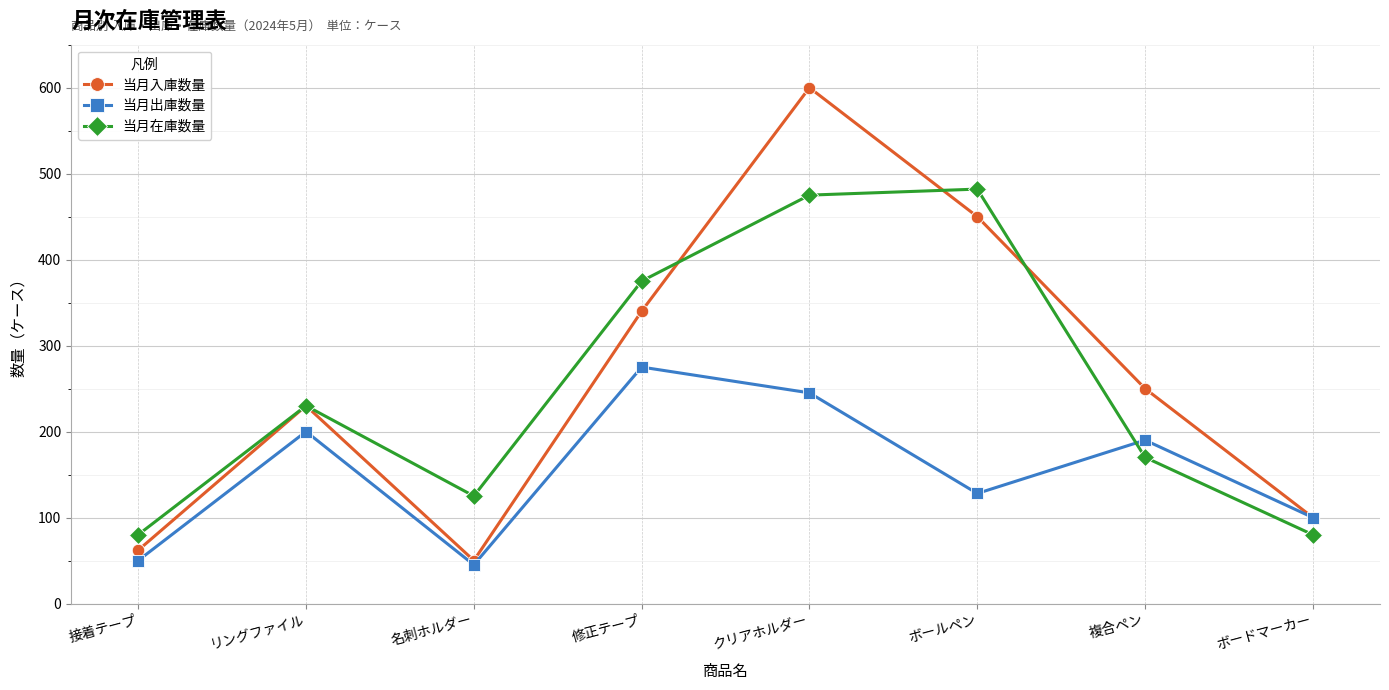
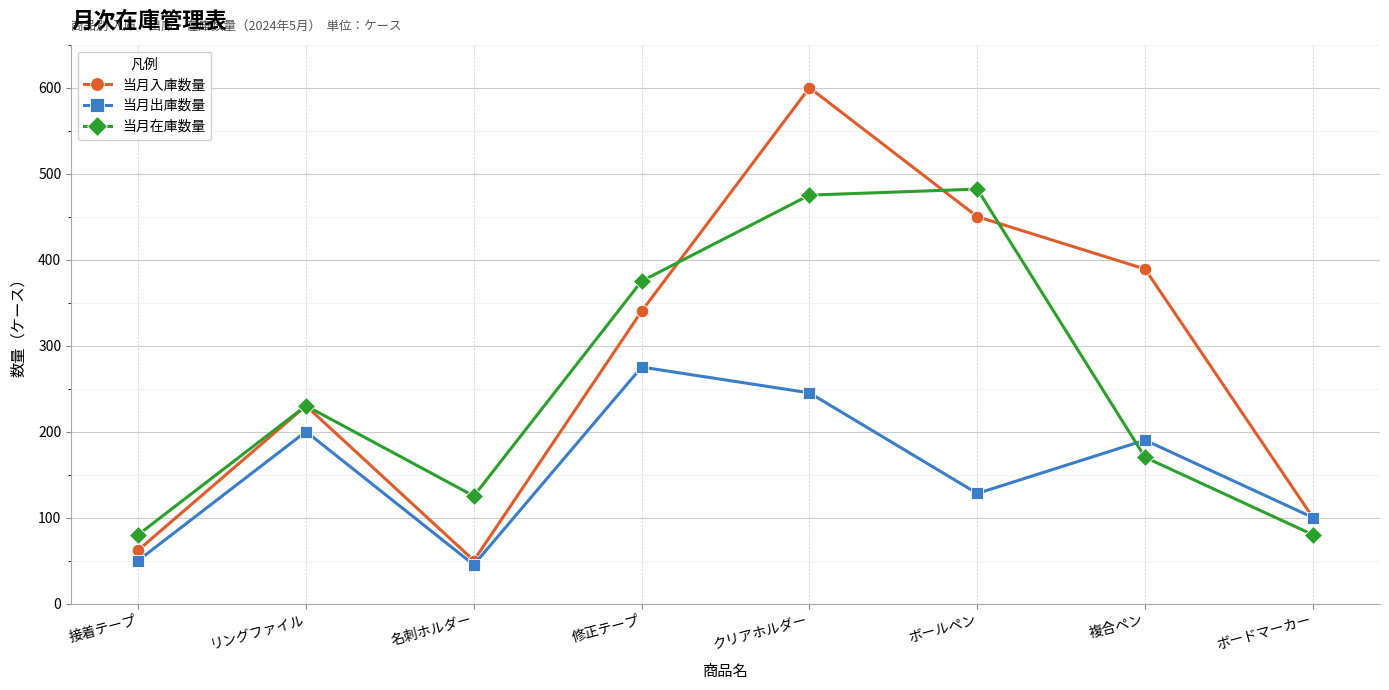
当月入庫数量, 複合ペン: 250 -> 390
